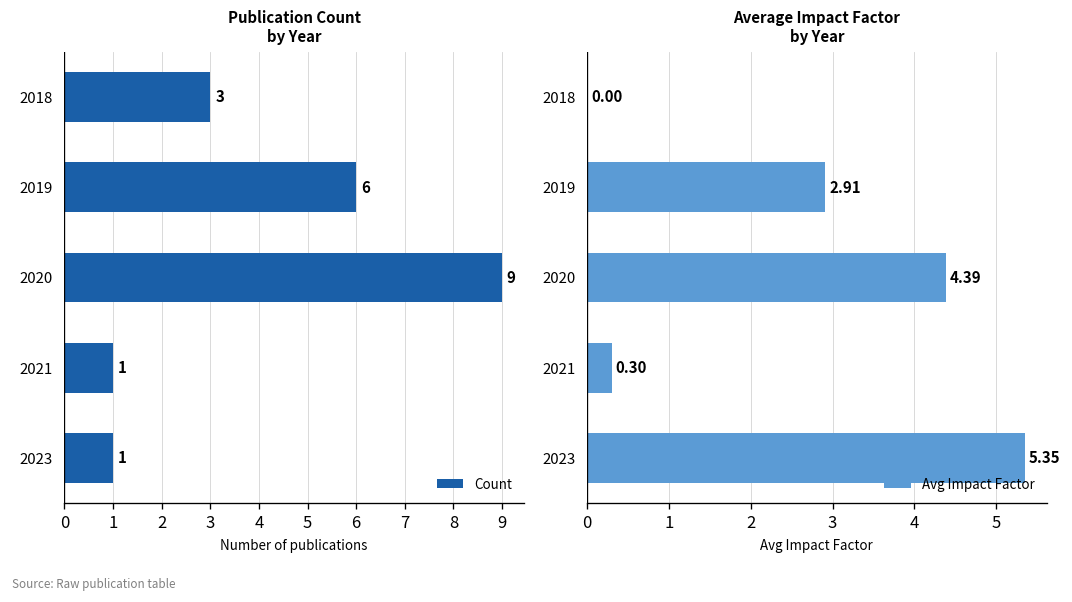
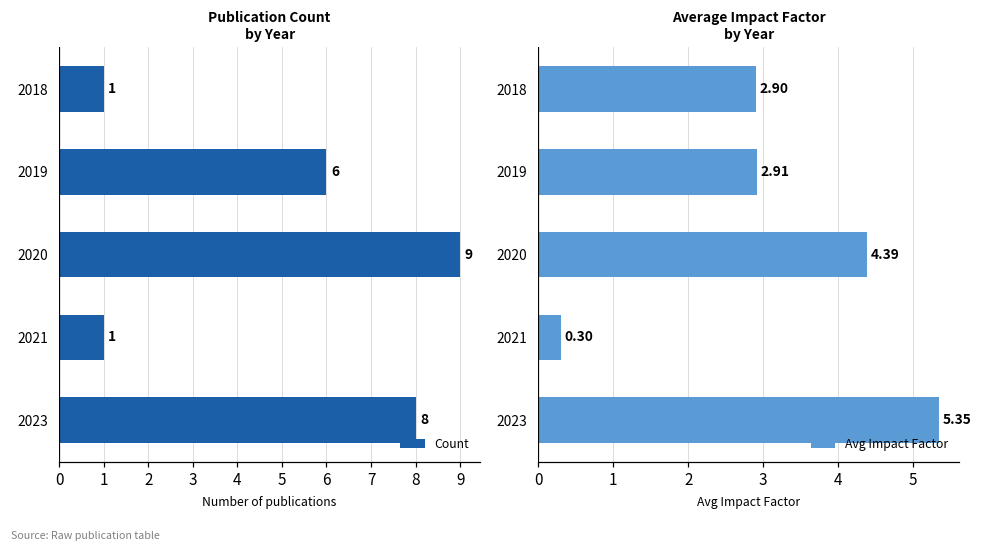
Publication Count by Year, 2018: 3 -> 1
Publication Count by Year, 2023: 1 -> 8
Average Impact Factor by Year, 2018: 0.00 -> 2.90
